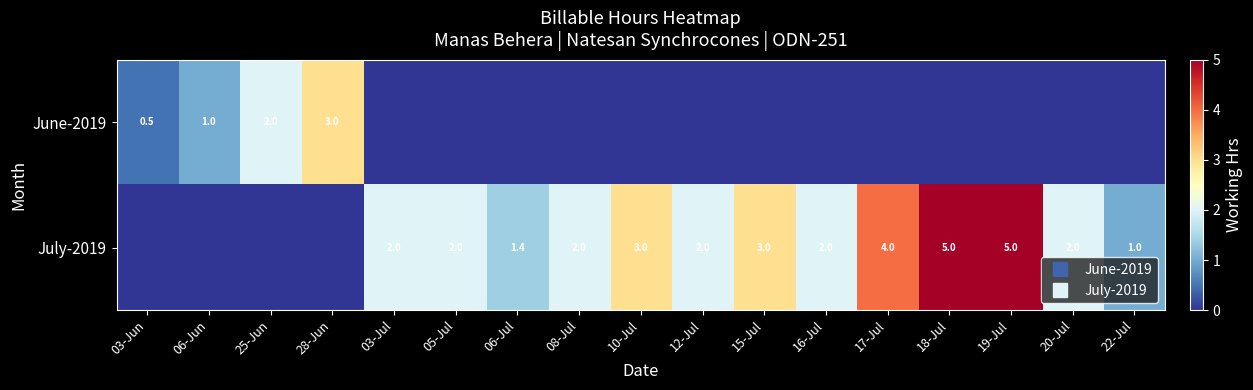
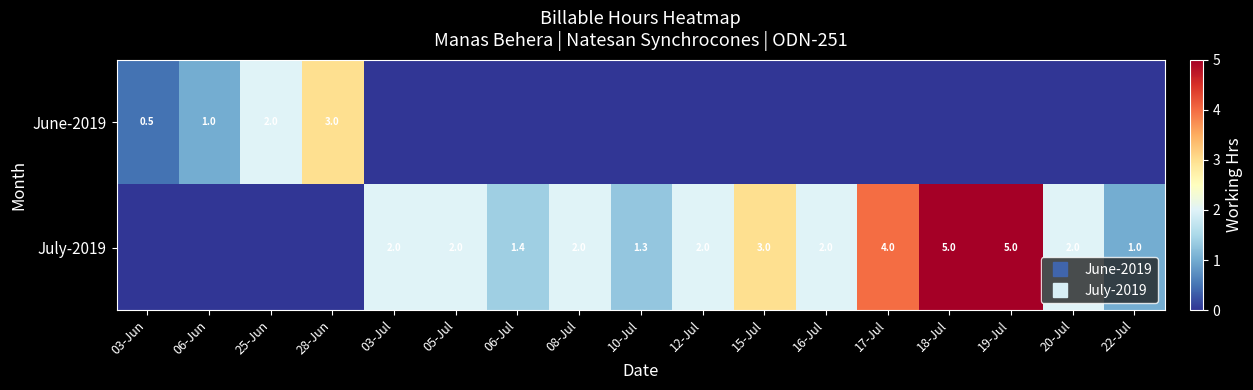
July-2019, 10-Jul: 3.0 -> 1.3
